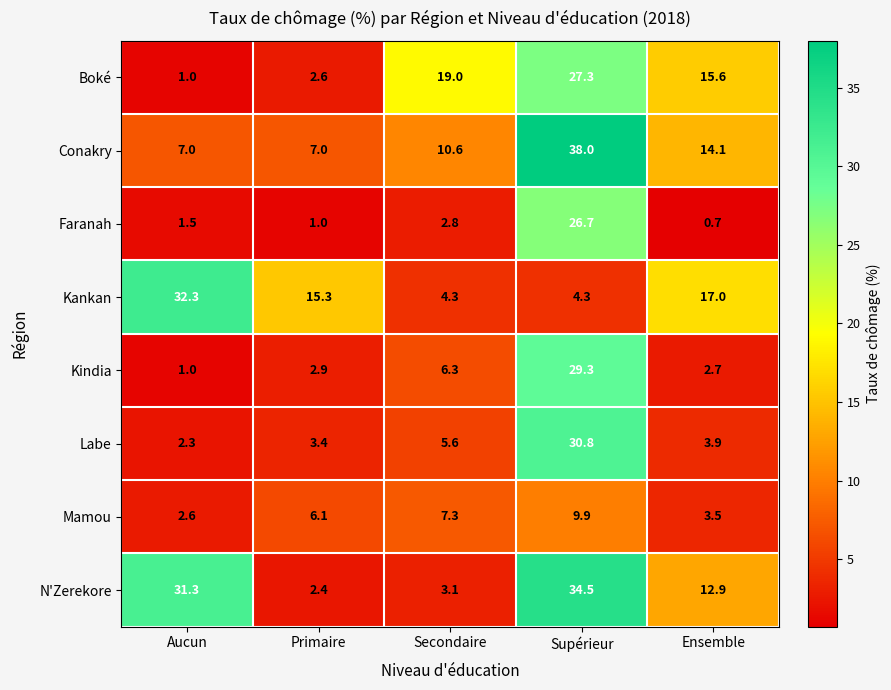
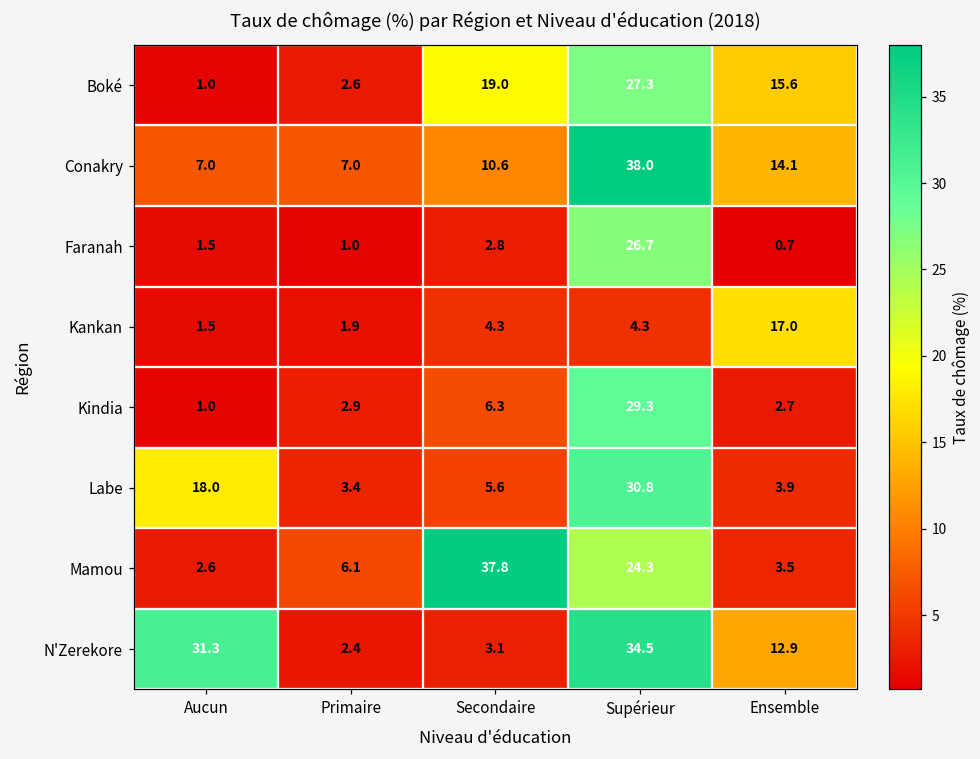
Kankan, Aucun: 32.3 -> 1.5
Kankan, Primaire: 15.3 -> 1.9
Labe, Aucun: 2.3 -> 18.0
Mamou, Secondaire: 7.3 -> 37.8
Mamou, Supérieur: 9.9 -> 24.3
